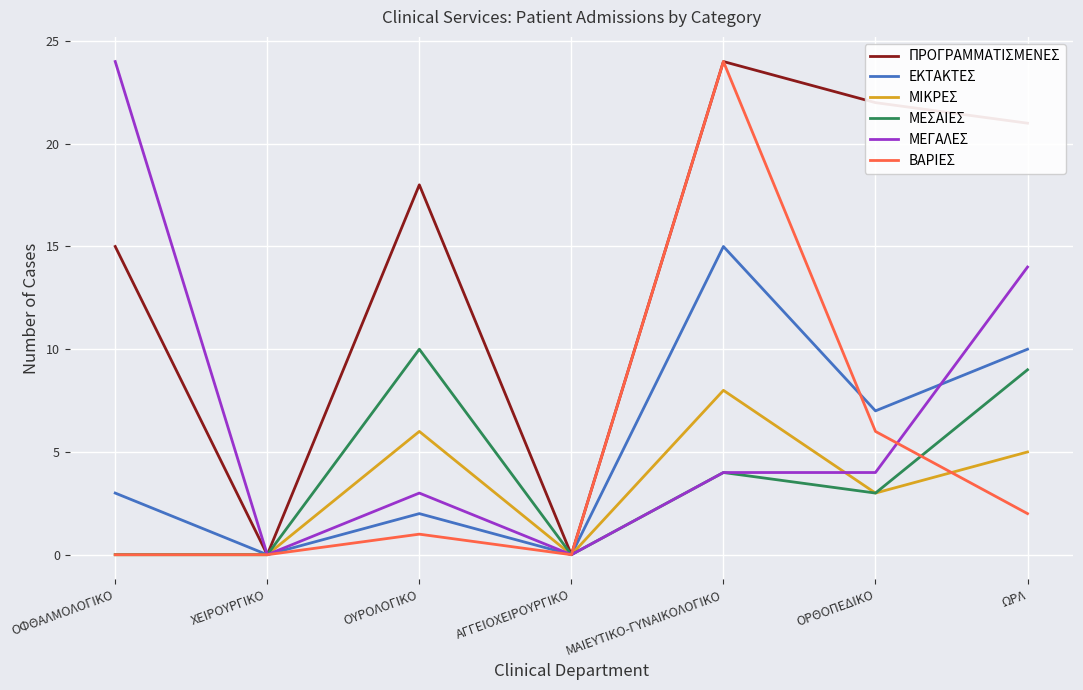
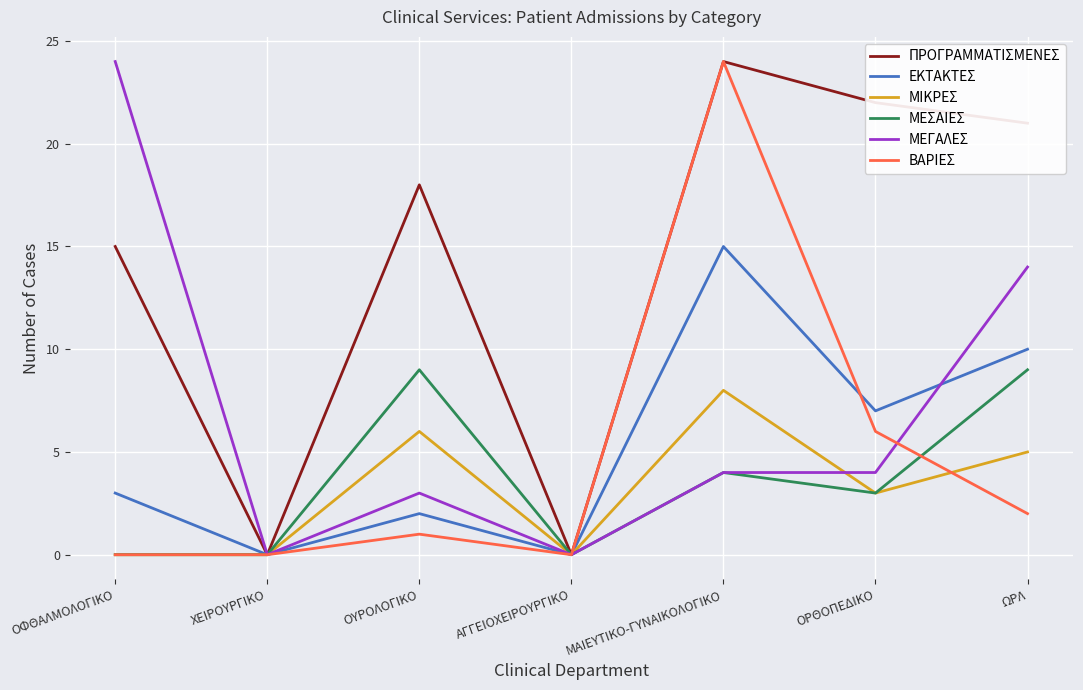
ΜΕΣΑΙΕΣ, ΟΥΡΟΛΟΓΙΚΟ: 10 -> 9
